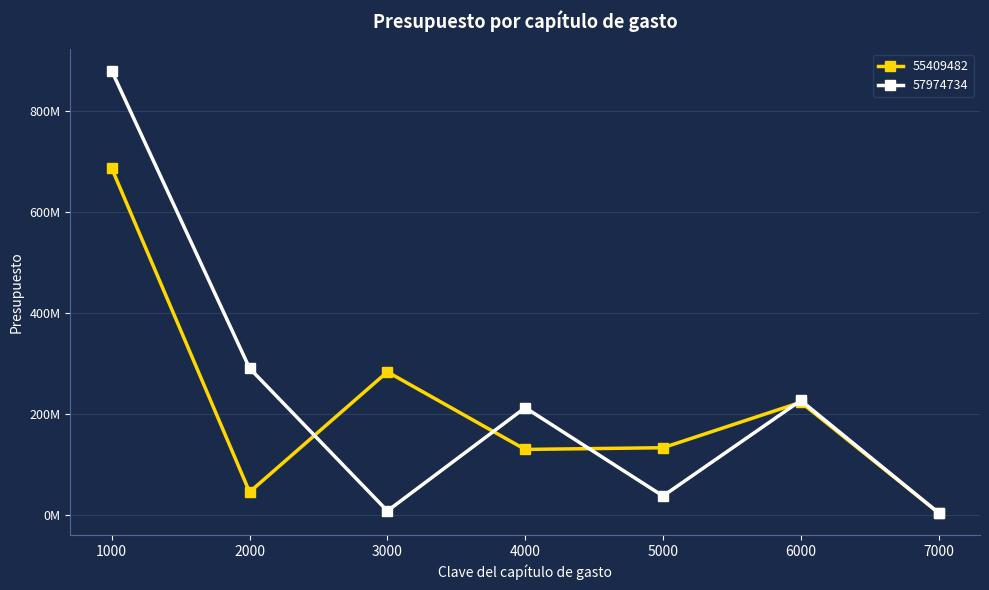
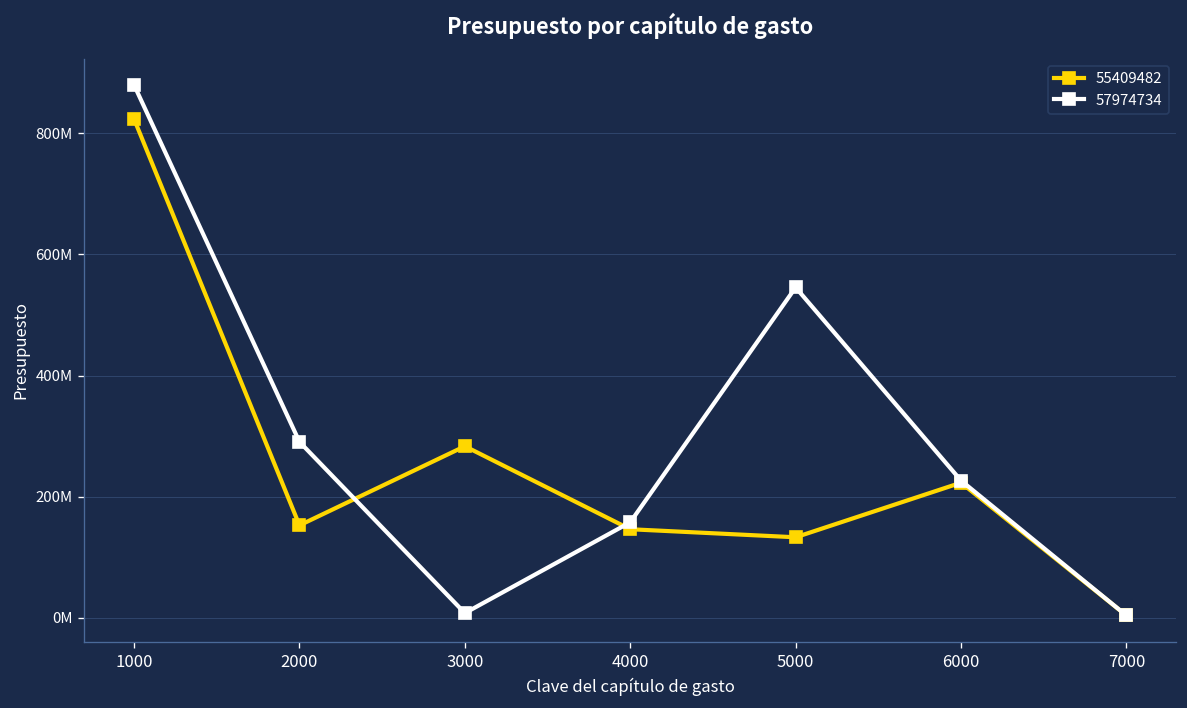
55409482, 1000: 690000000 -> 820000000
55409482, 2000: 50000000 -> 150000000
55409482, 4000: 130000000 -> 150000000
57974734, 4000: 210000000 -> 160000000
57974734, 5000: 40000000 -> 550000000
